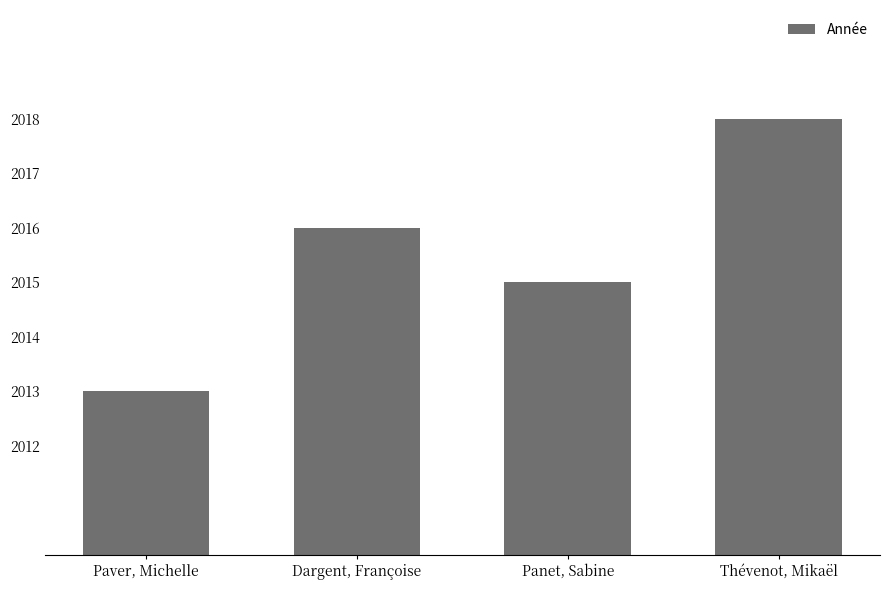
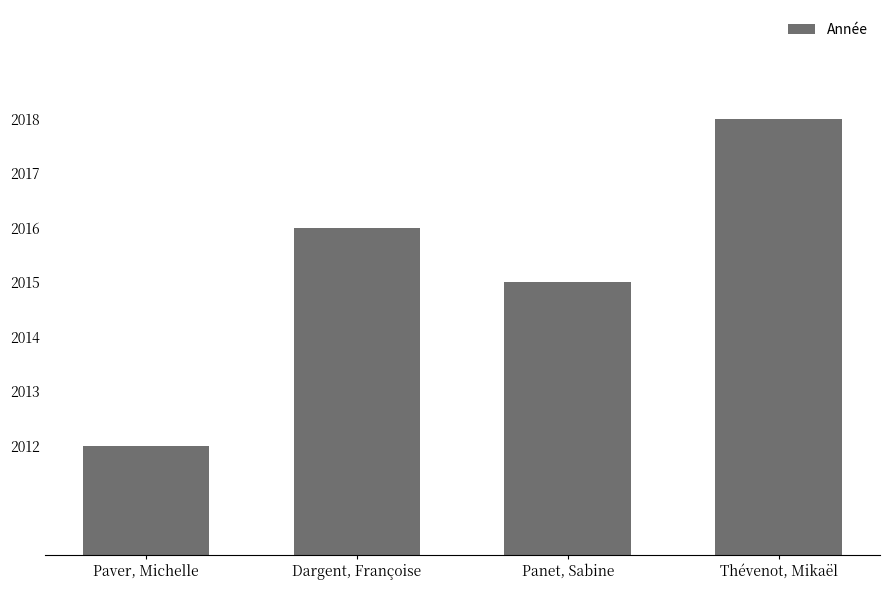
Paver, Michelle: 2013 -> 2012
